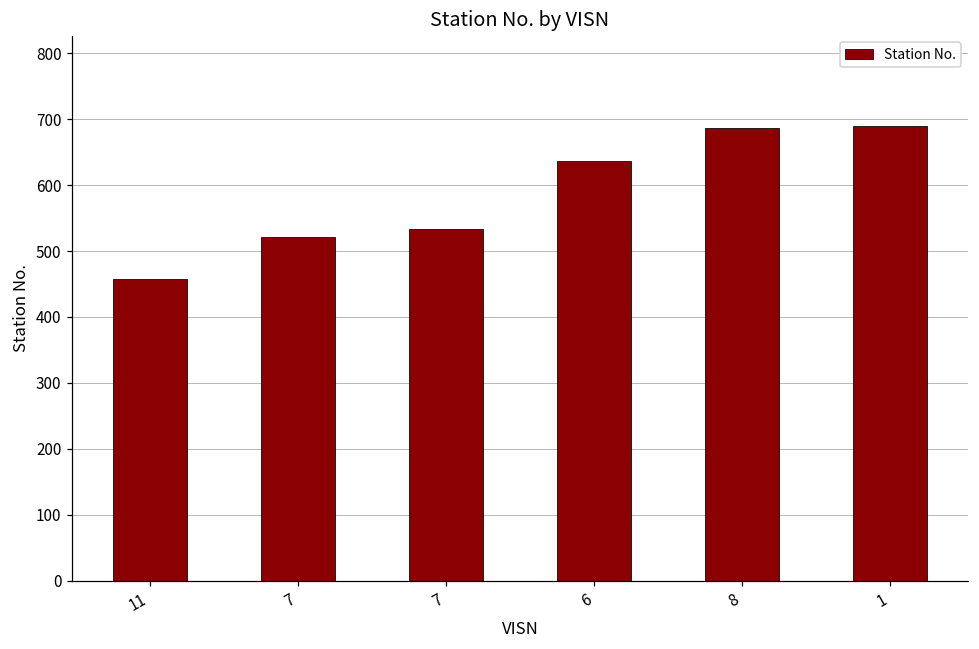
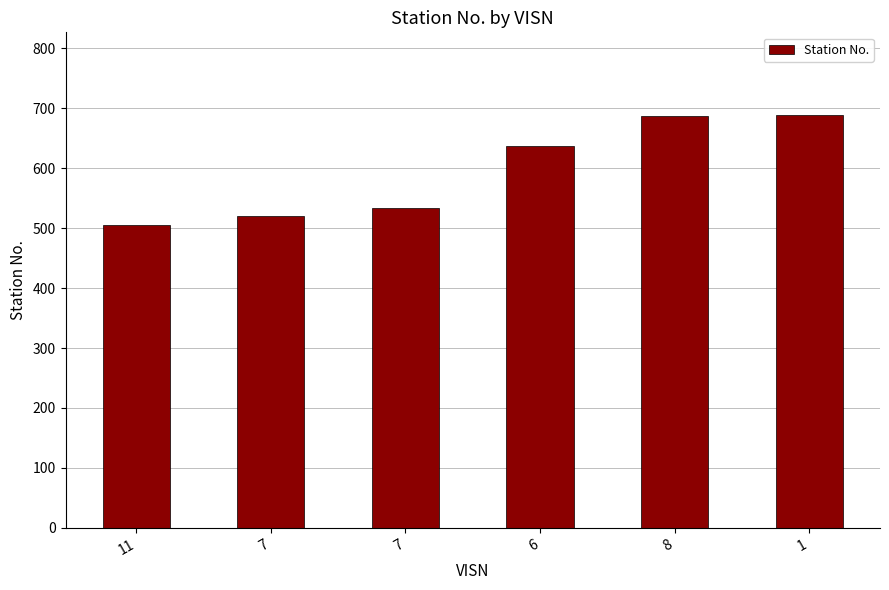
11: 460 -> 510
